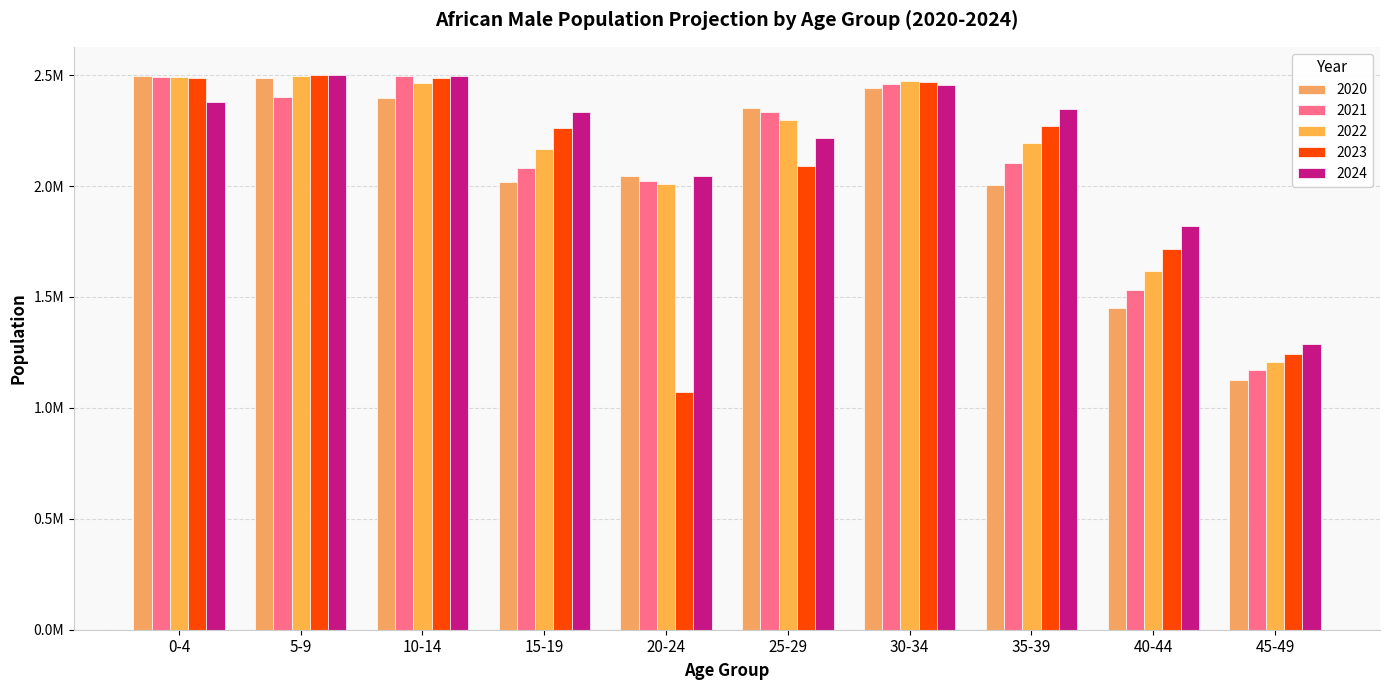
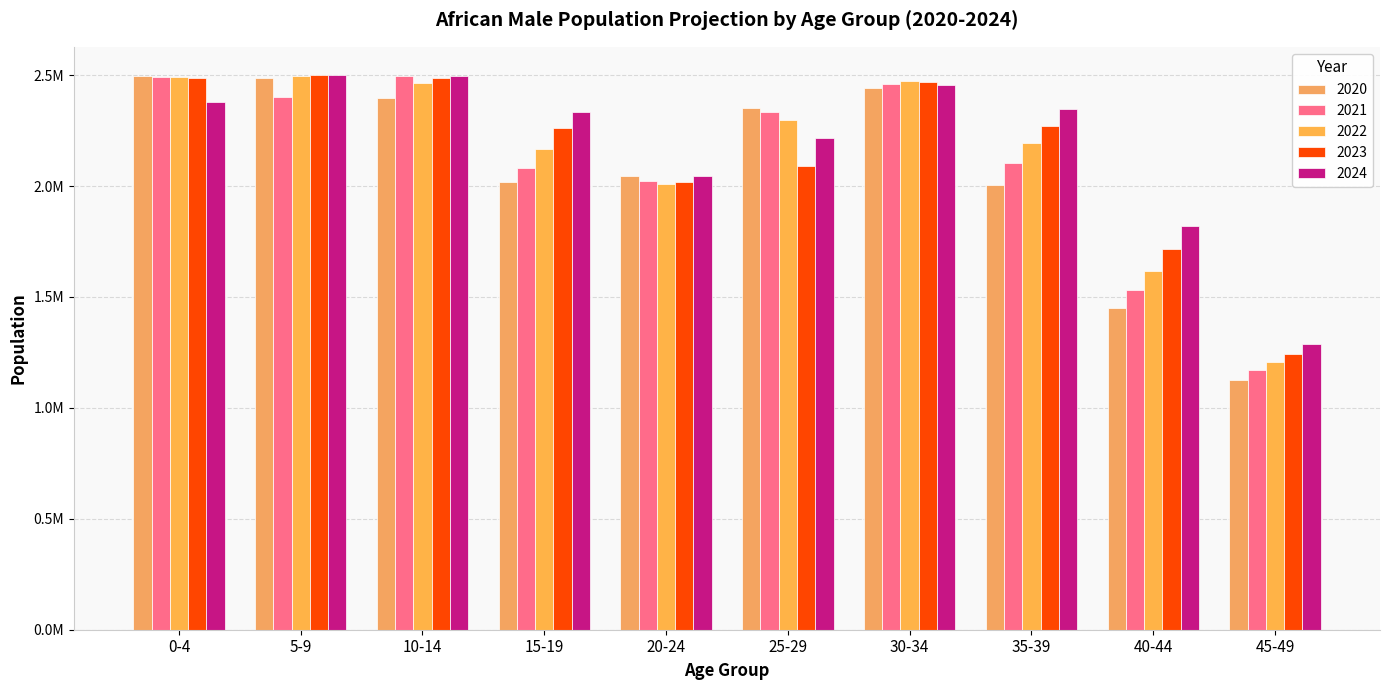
2023, 20-24: 1070000 -> 2020000
